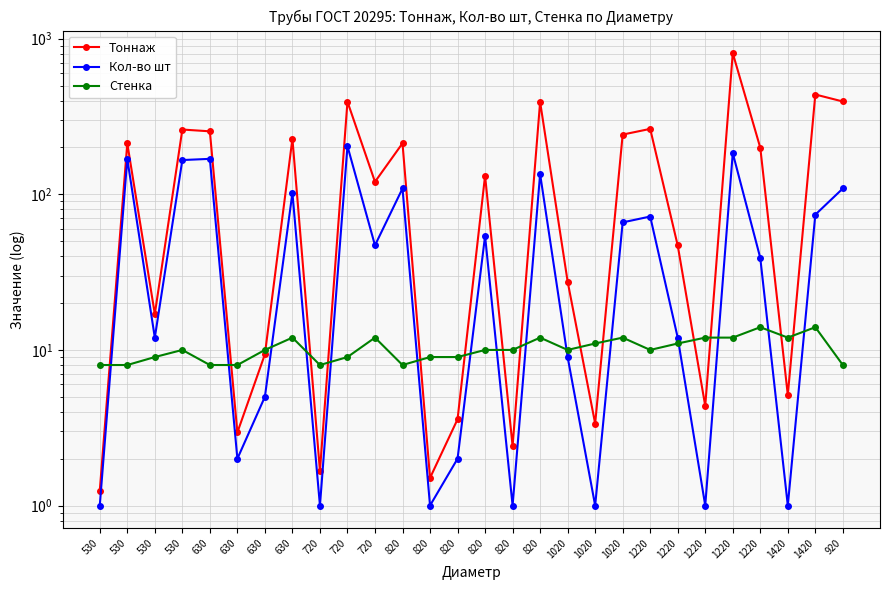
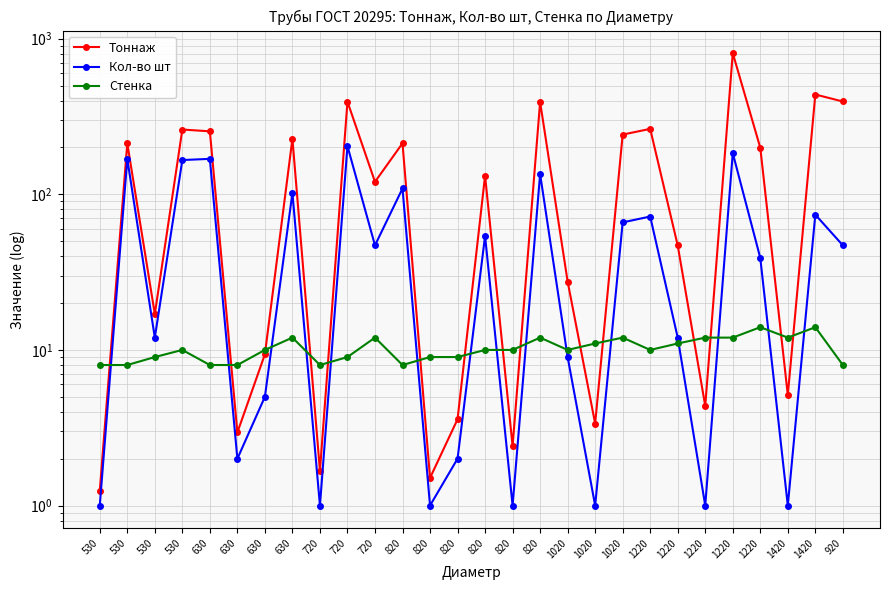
Кол-во шт, 920: 110 -> 47
